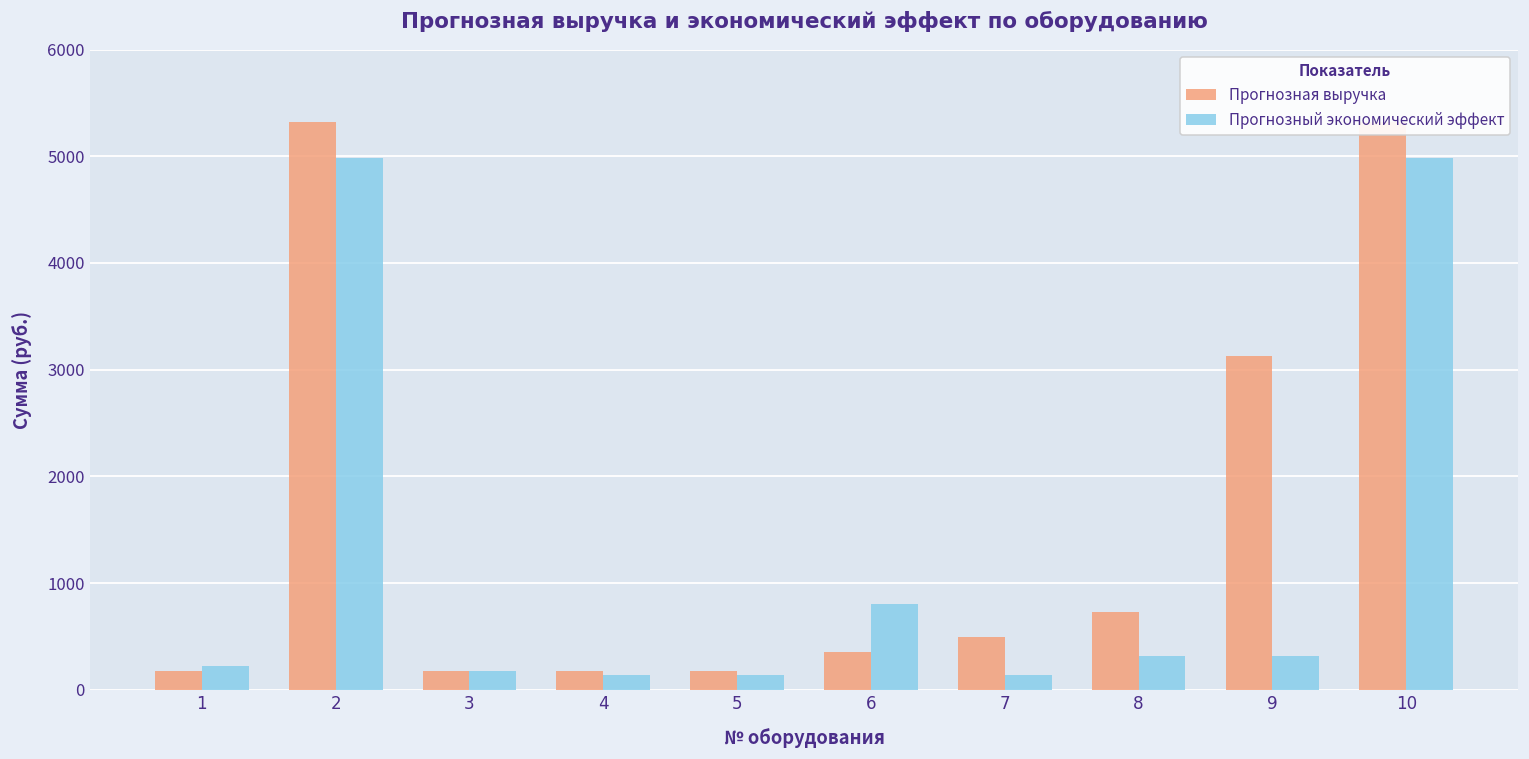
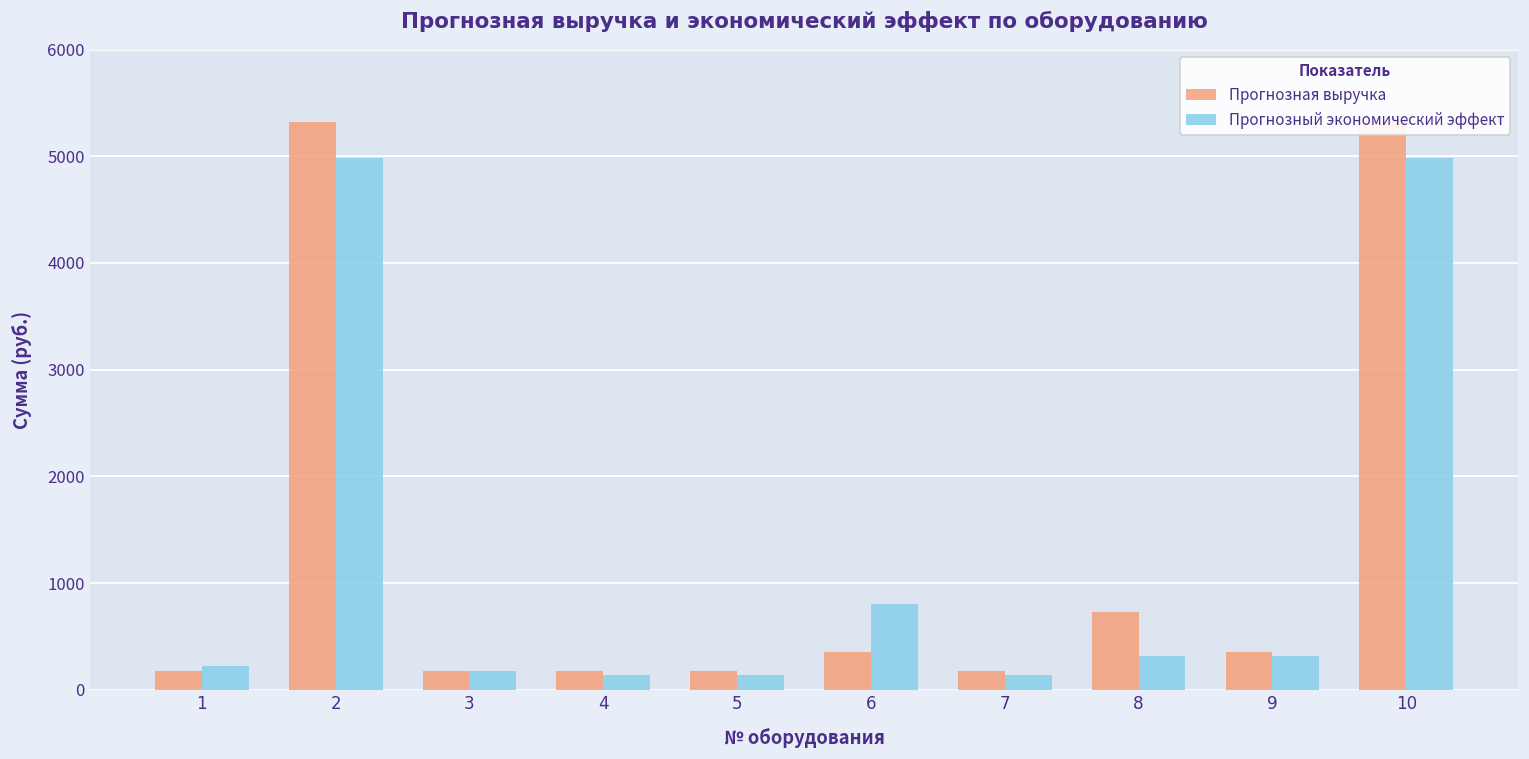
Прогнозная выручка, 7: 500 -> 200
Прогнозная выручка, 9: 3100 -> 400
